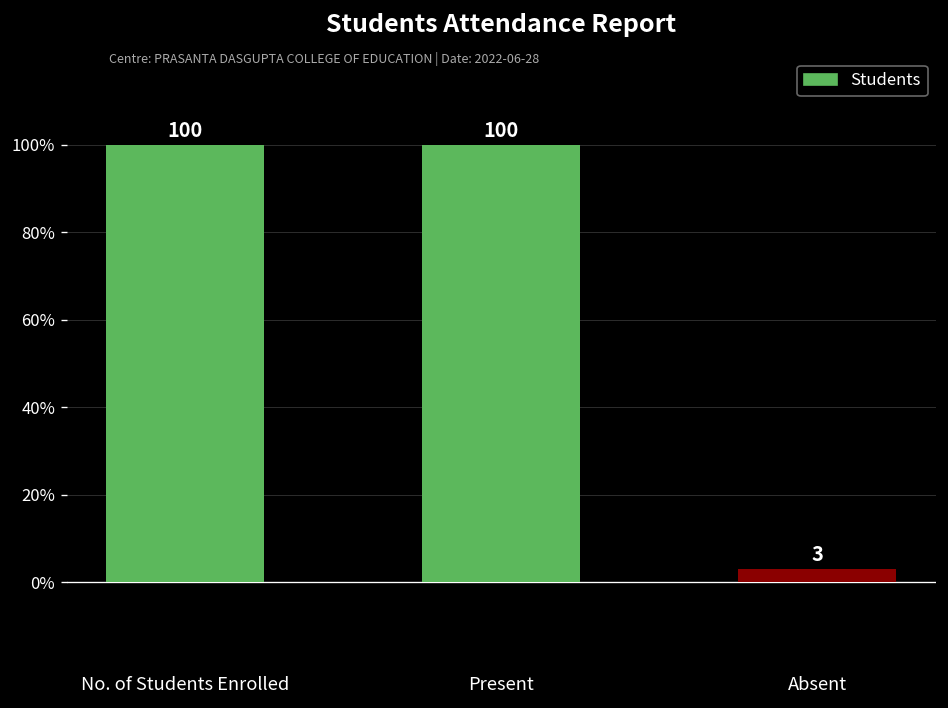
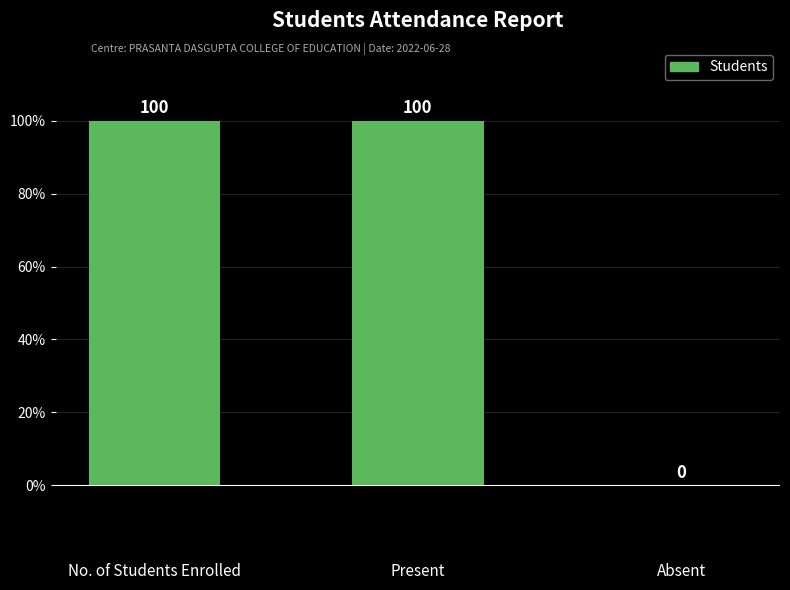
Absent: 3 -> 0
